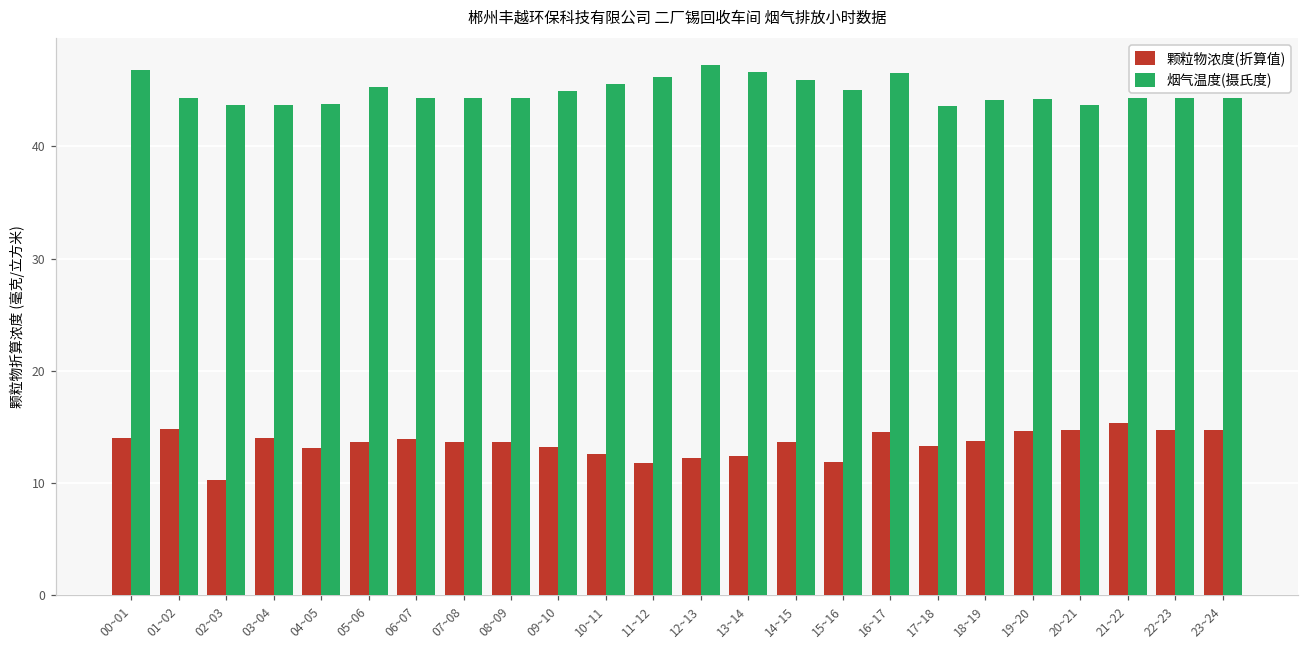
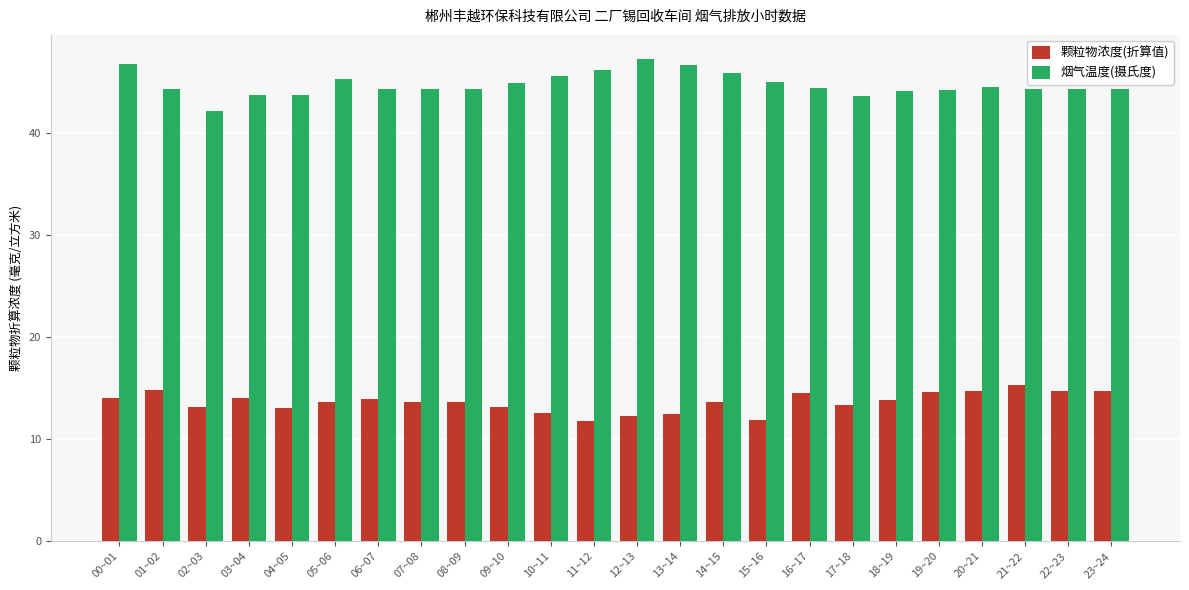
颗粒物浓度(折算值), 02~03: 10.3 -> 13.2
烟气温度(摄氏度), 02~03: 43.7 -> 42.2
烟气温度(摄氏度), 16~17: 46.6 -> 44.4
烟气温度(摄氏度), 20~21: 43.7 -> 44.5
